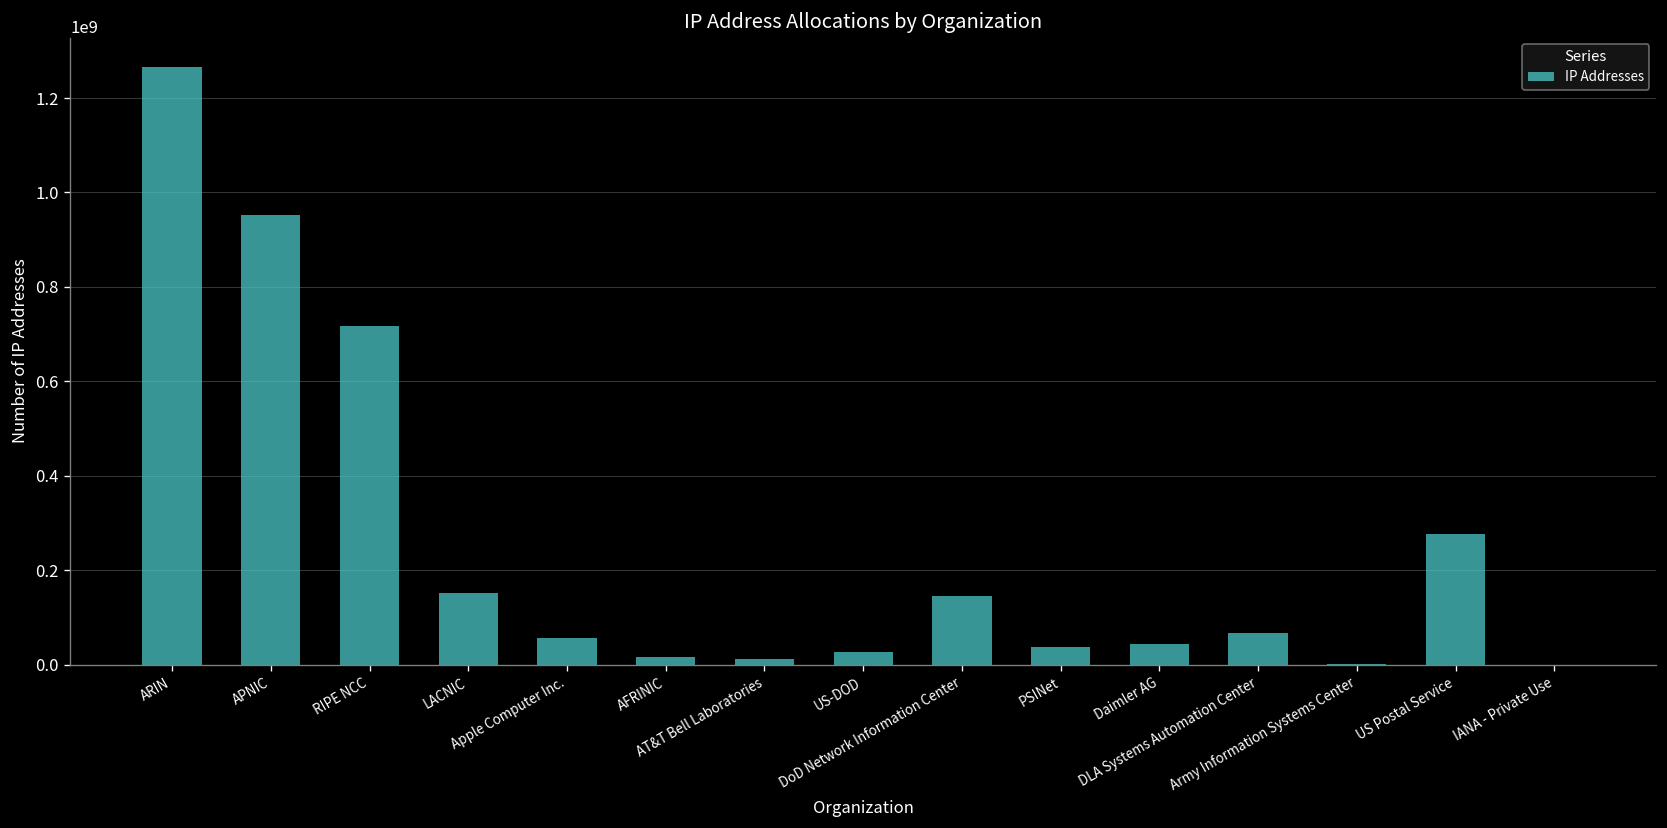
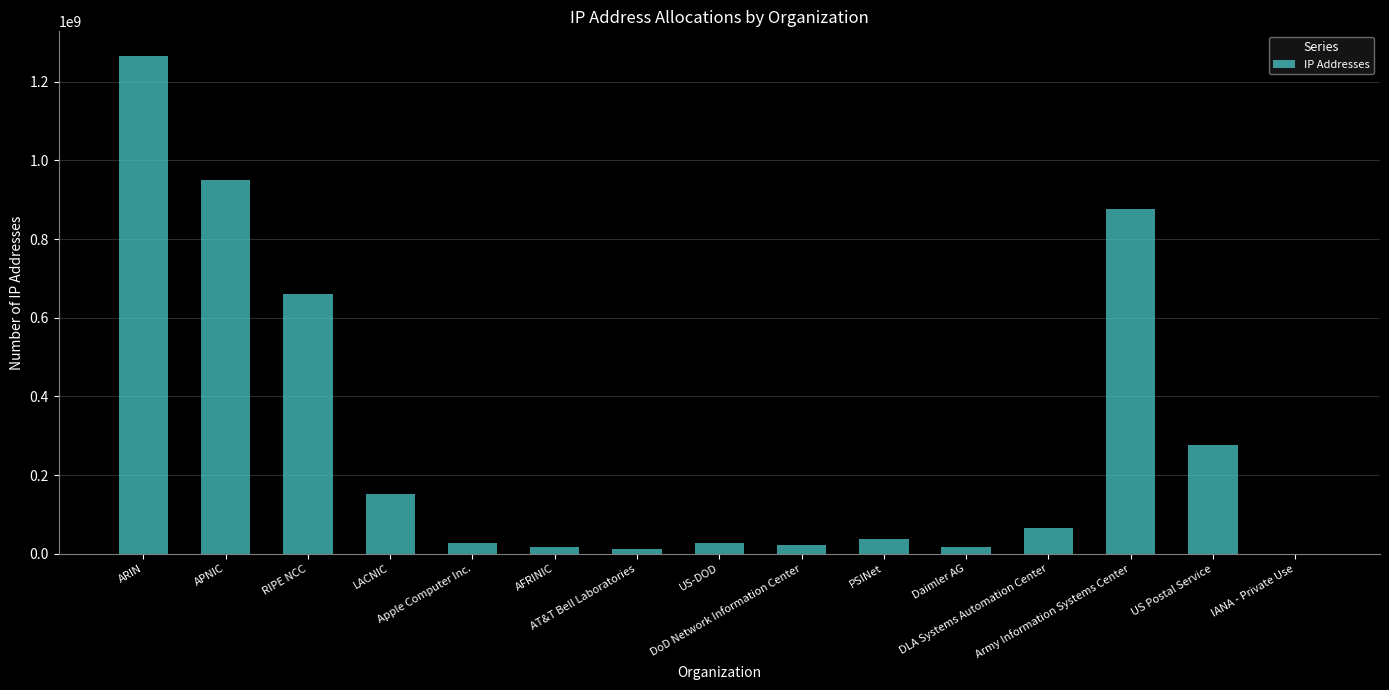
RIPE NCC: 720000000 -> 660000000
Apple Computer Inc.: 60000000 -> 30000000
DoD Network Information Center: 140000000 -> 20000000
Daimler AG: 40000000 -> 20000000
Army Information Systems Center: 0 -> 880000000
